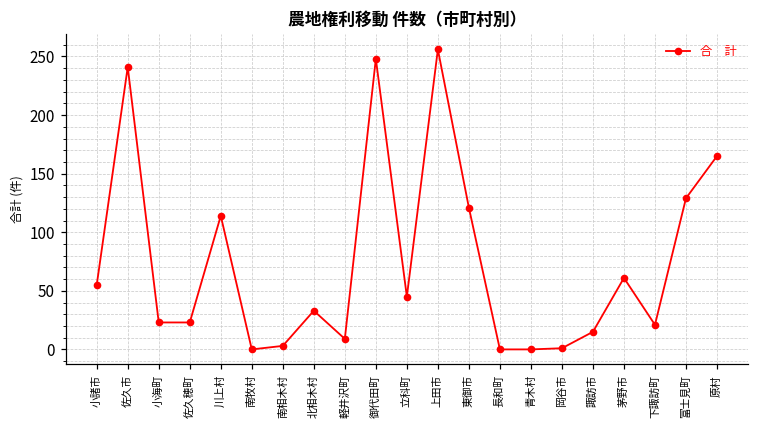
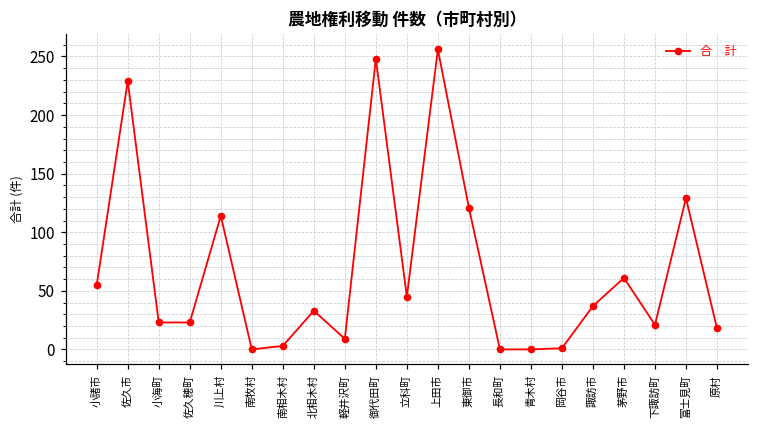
佐久市: 241 -> 229
諏訪市: 15 -> 37
原村: 165 -> 18
